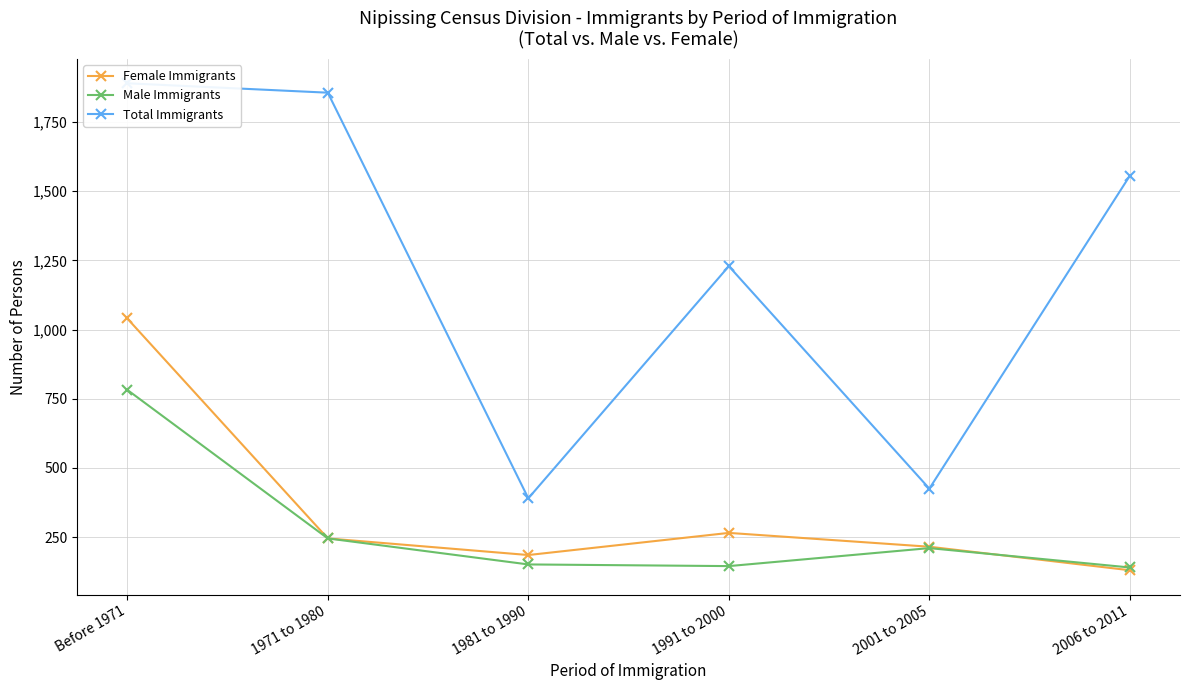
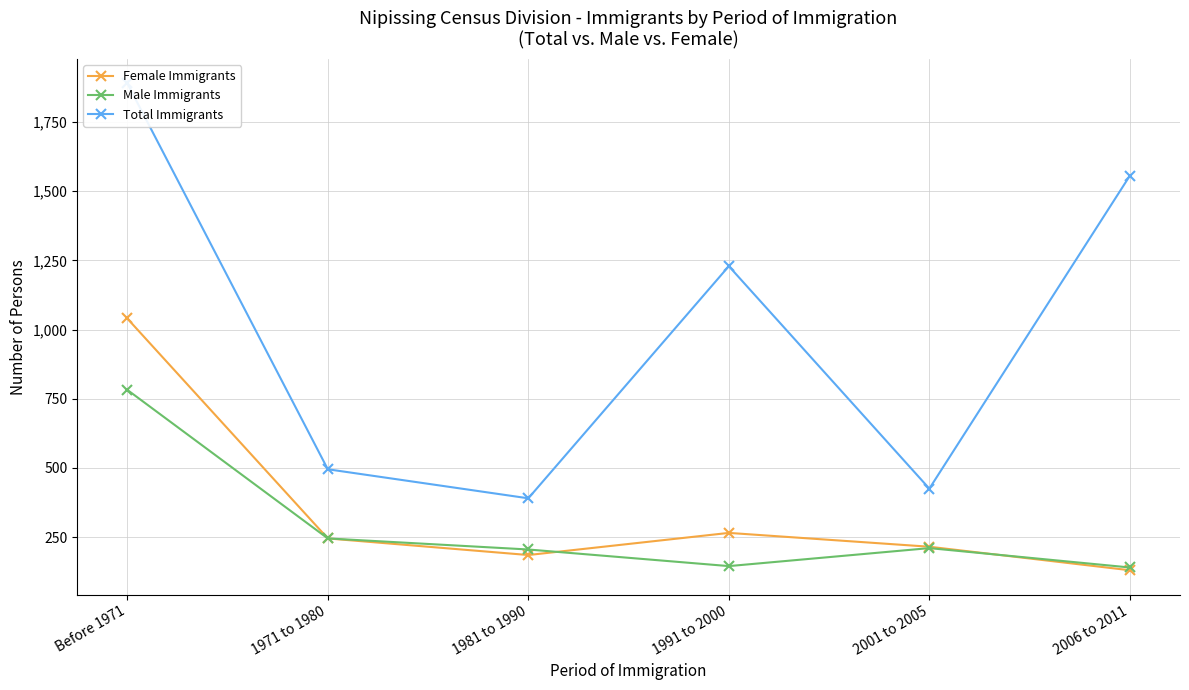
Total Immigrants, 1971 to 1980: 1,860 -> 500
Male Immigrants, 1981 to 1990: 150 -> 210
